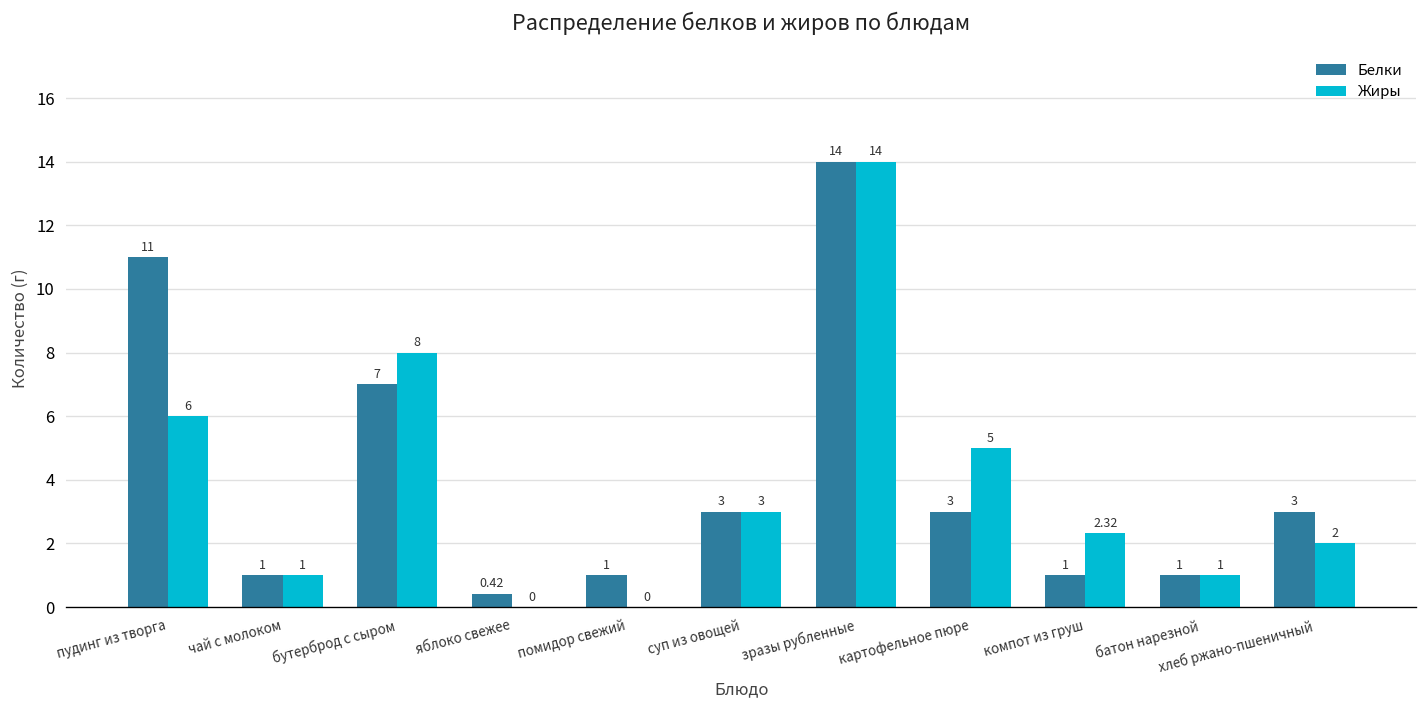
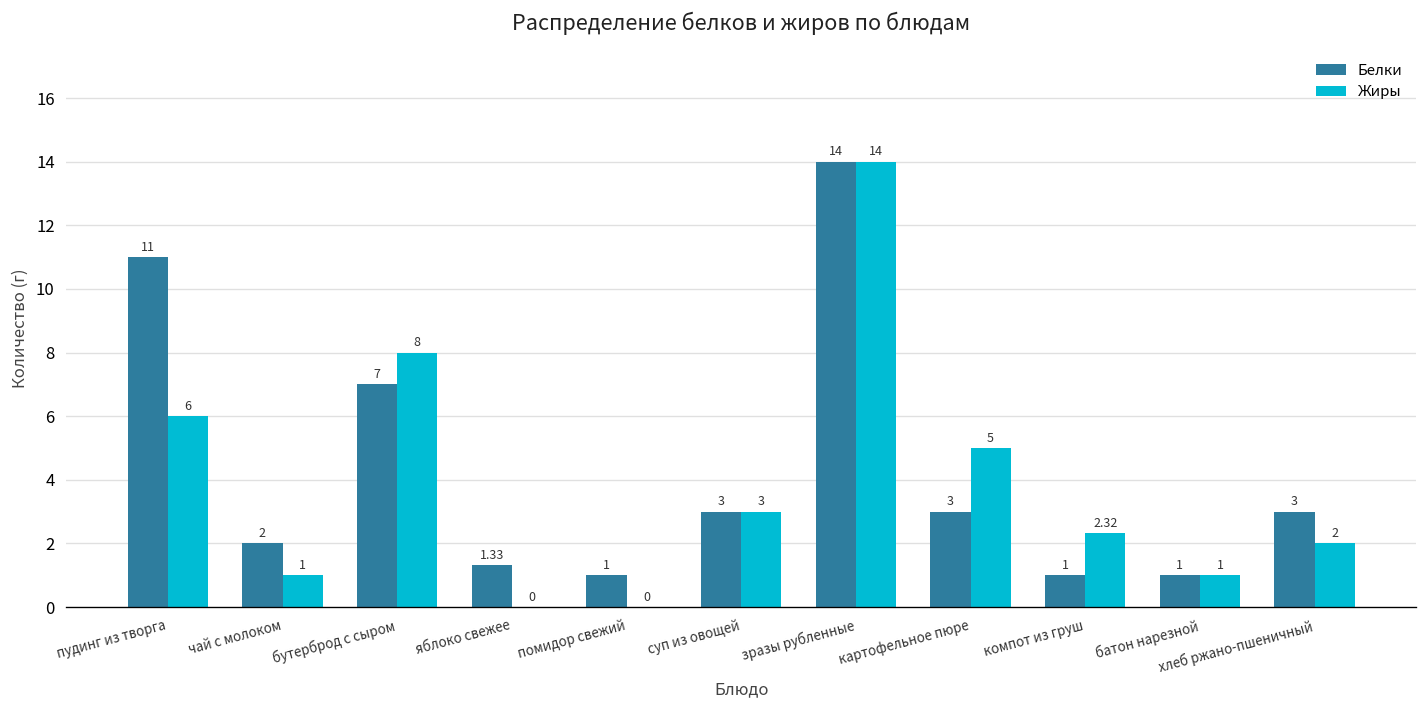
Белки, чай с молоком: 1 -> 2
Белки, яблоко свежее: 0.42 -> 1.33
